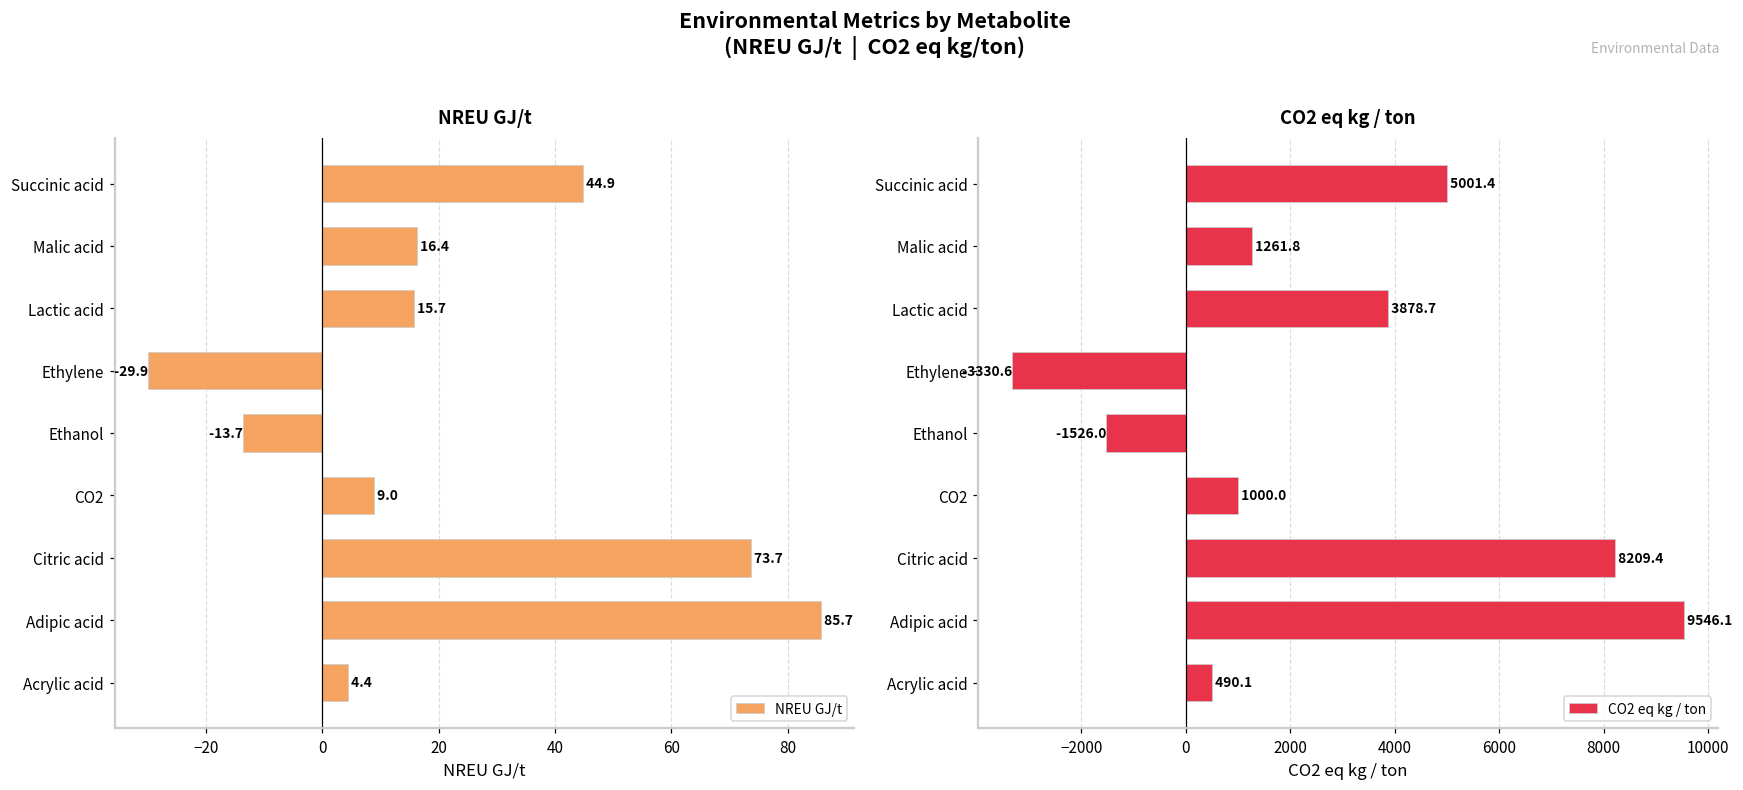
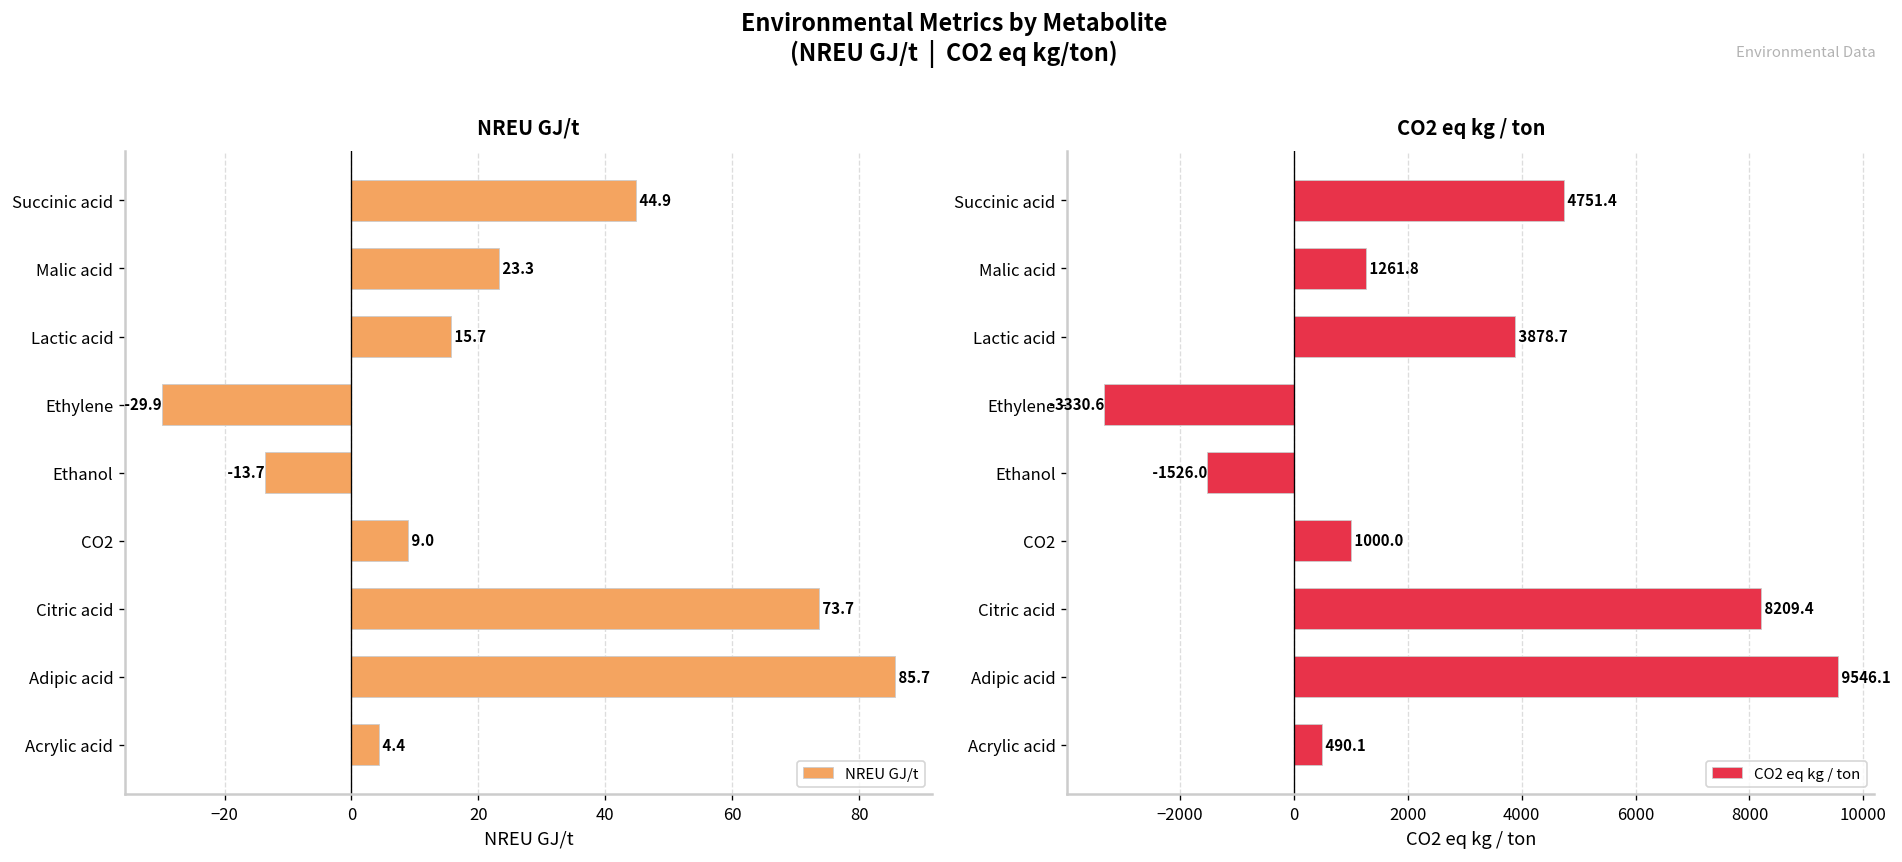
NREU GJ/t, Malic acid: 16.4 -> 23.3
CO2 eq kg / ton, Succinic acid: 5001.4 -> 4751.4
